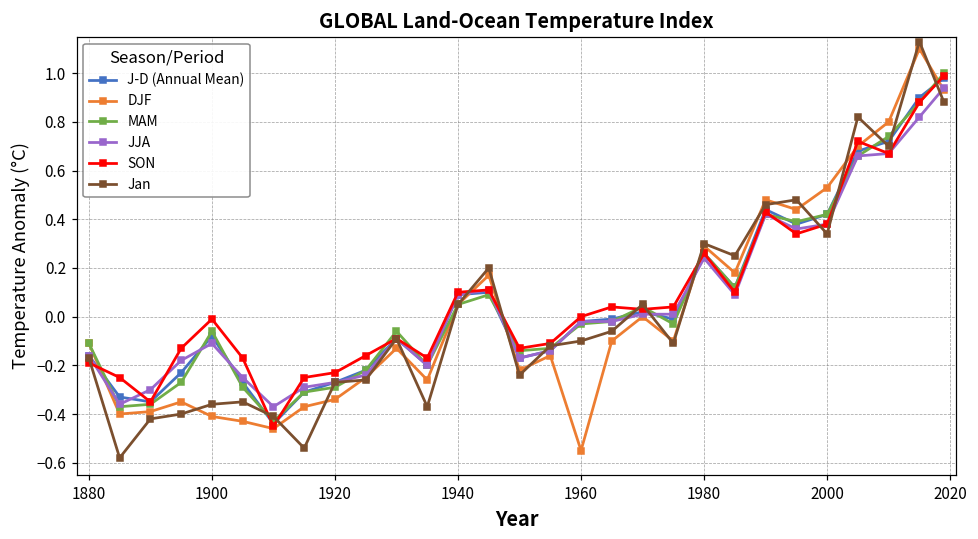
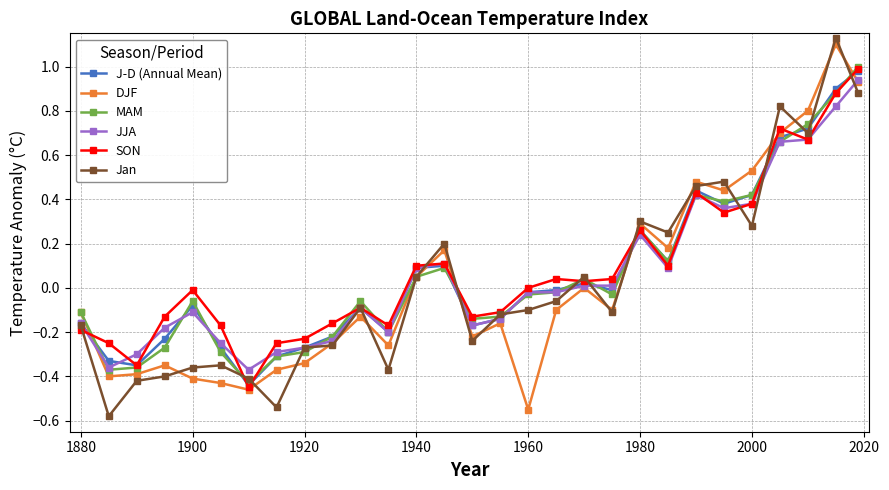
Jan, 2000: 0.34 -> 0.28
